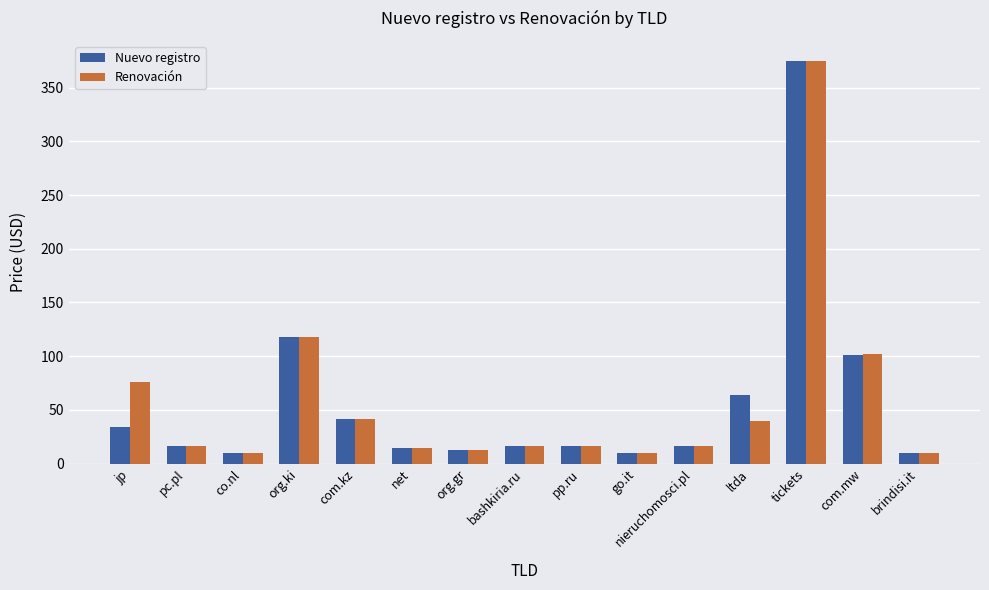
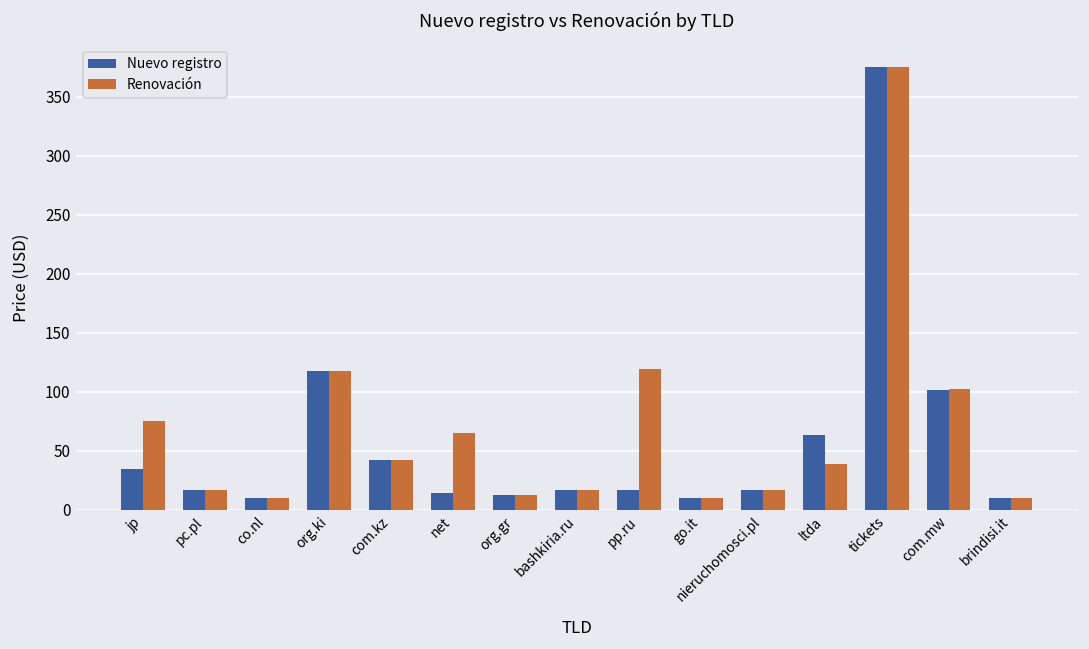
Renovación, net: 15 -> 65
Renovación, pp.ru: 17 -> 119
